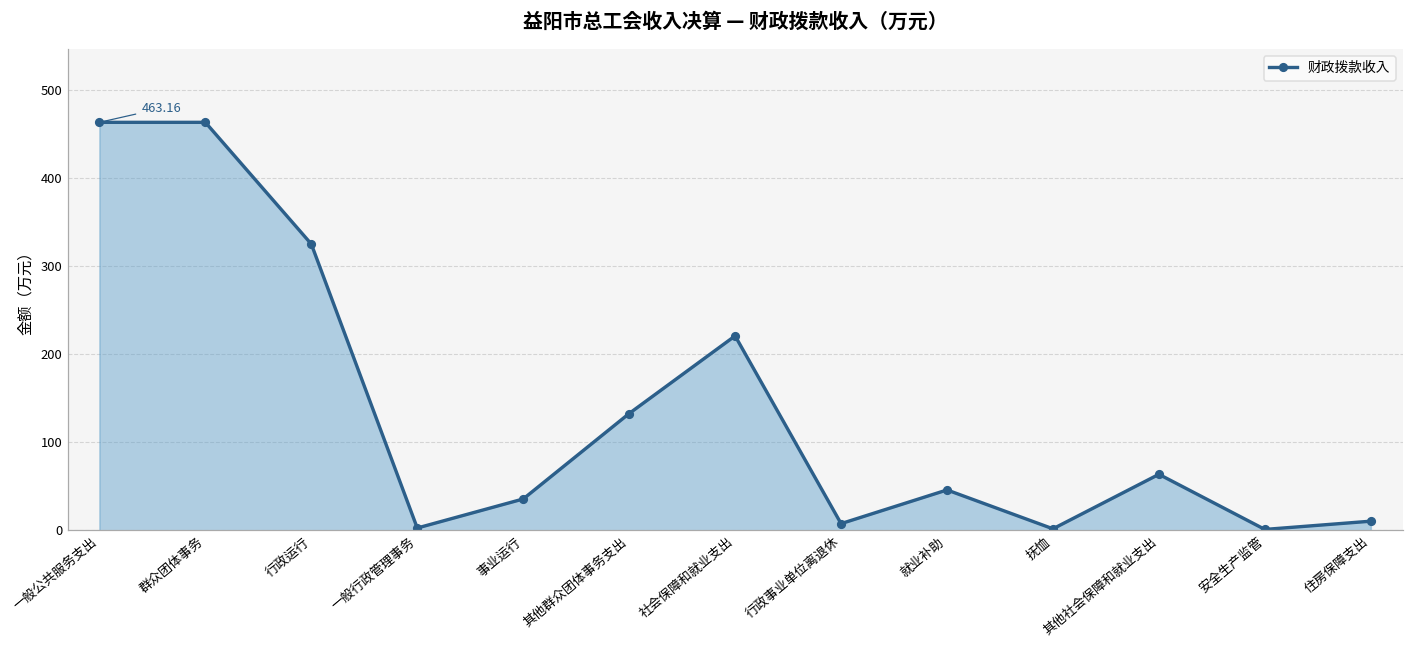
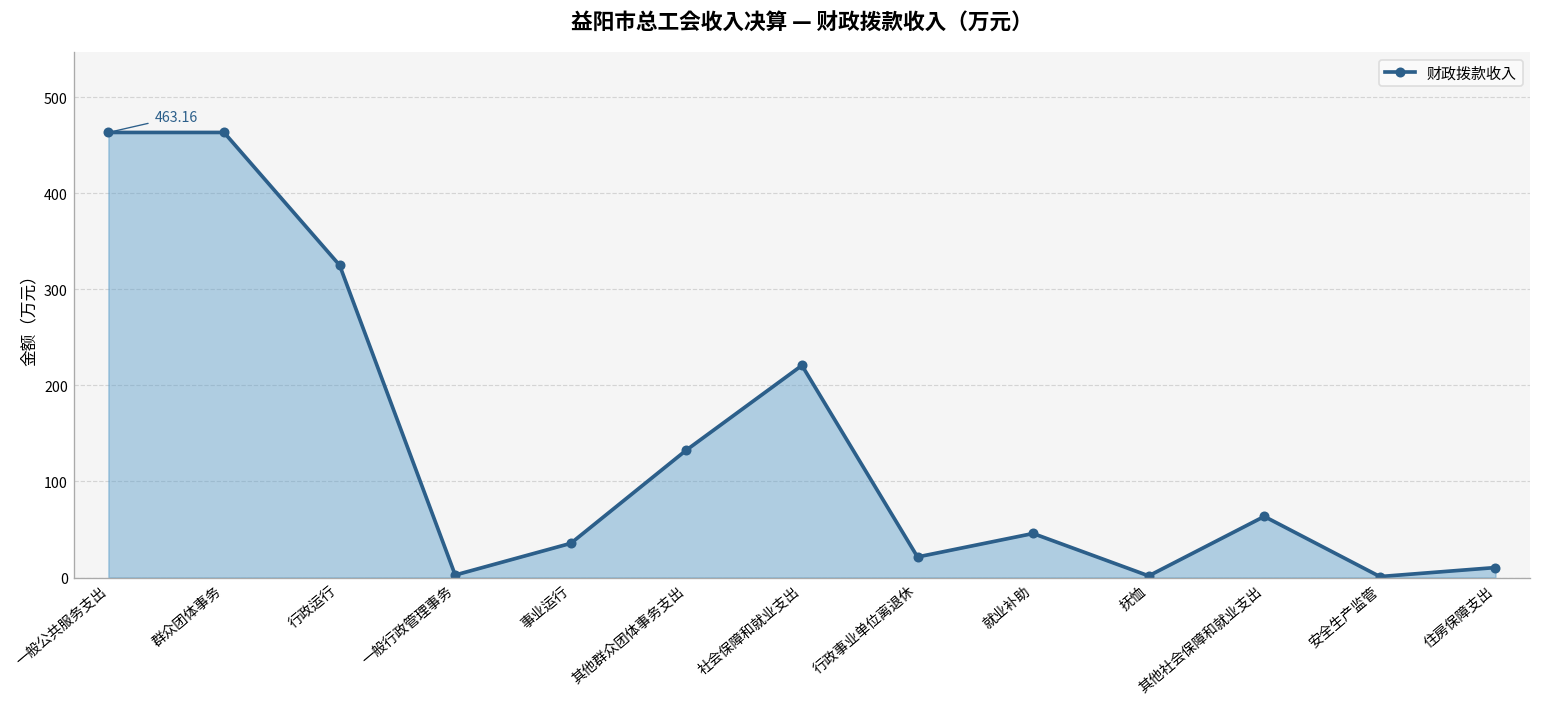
行政事业单位离退休: 10 -> 20
